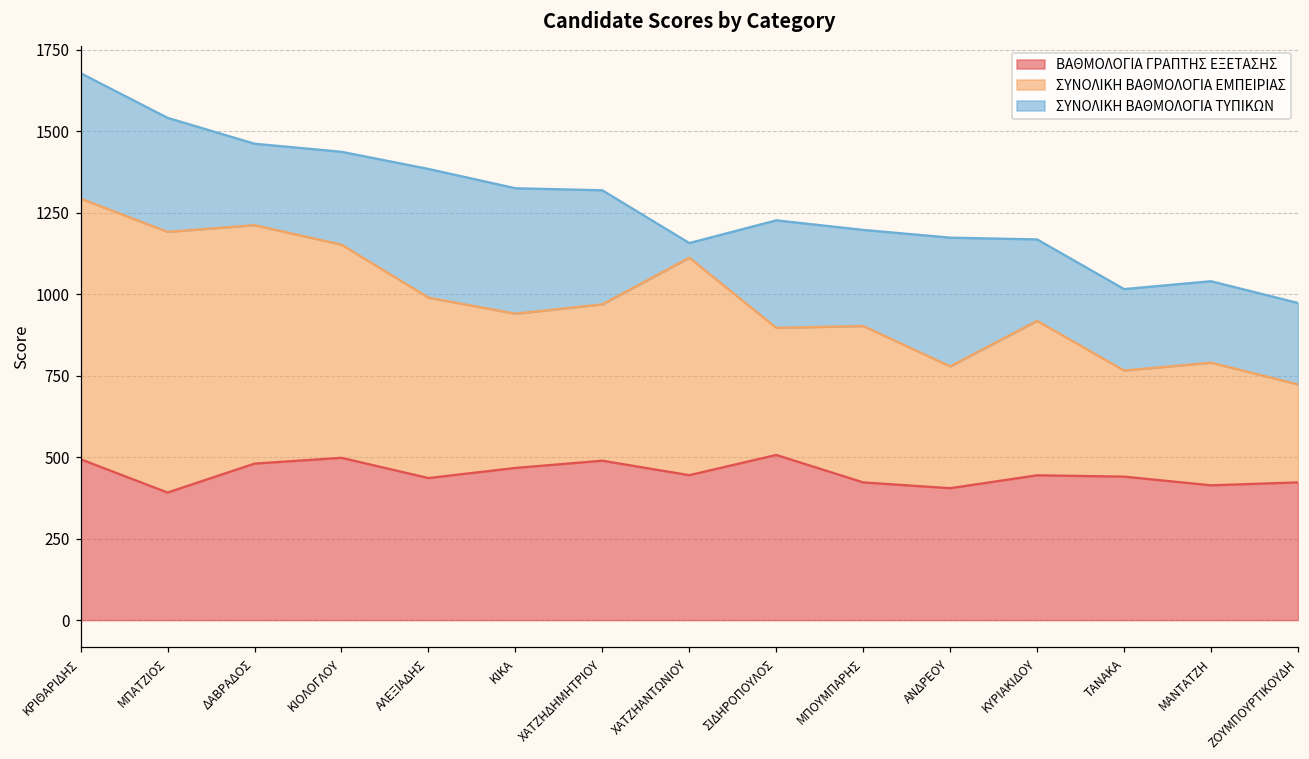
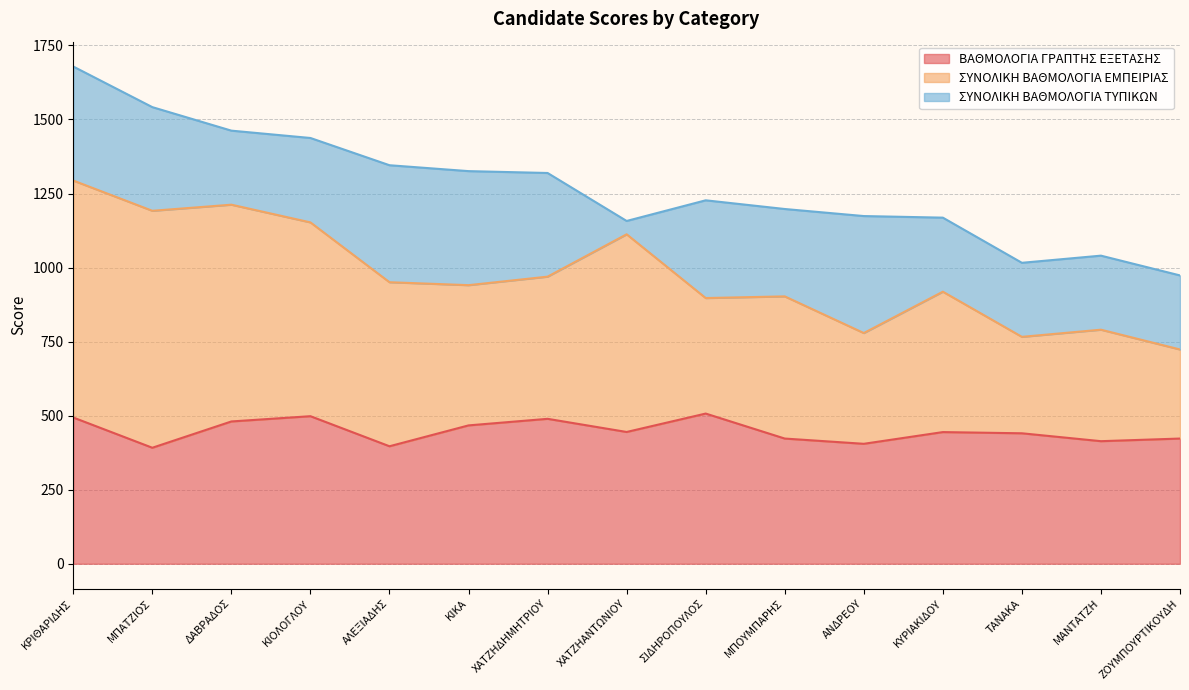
ΒΑΘΜΟΛΟΓΙΑ ΓΡΑΠΤΗΣ ΕΞΕΤΑΣΗΣ, ΑΛΕΞΙΑΔΗΣ: 440 -> 400
